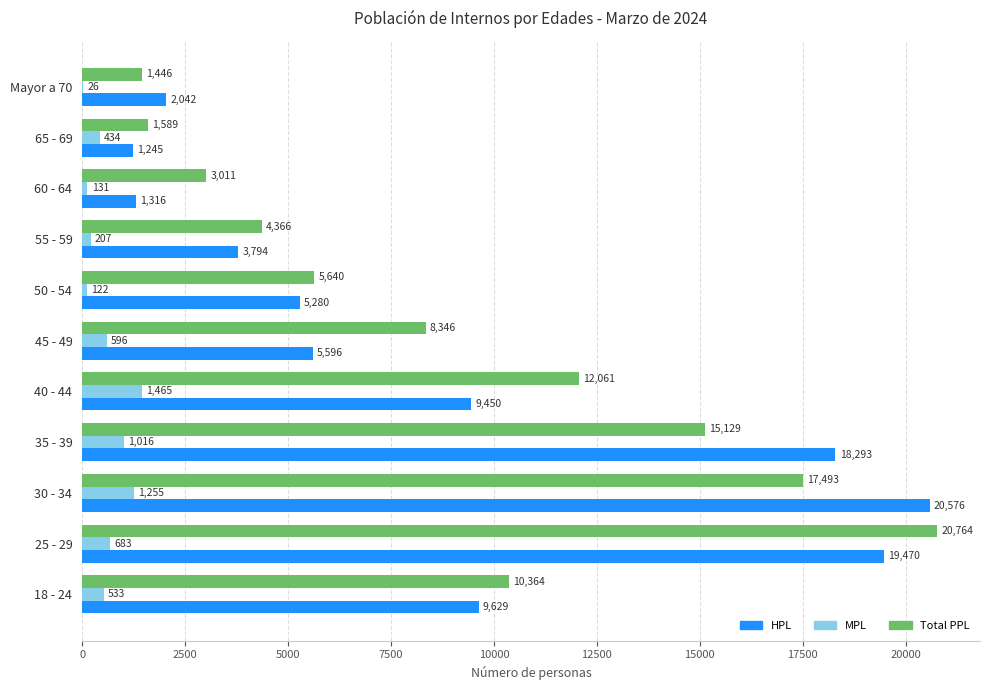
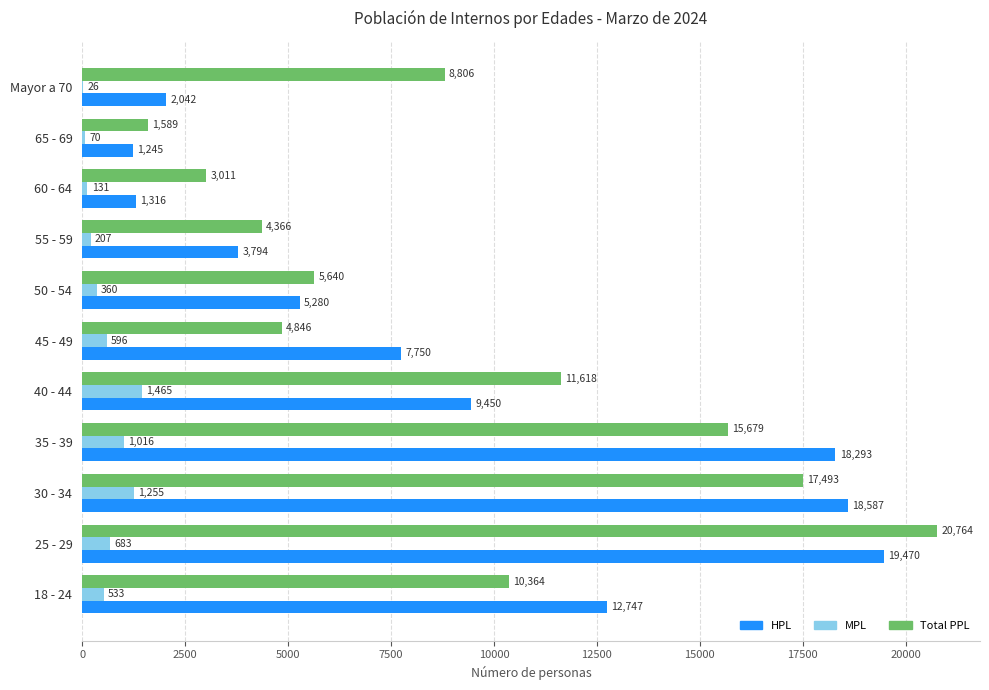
Total PPL, Mayor a 70: 1,446 -> 8,806
MPL, 65 - 69: 434 -> 70
MPL, 50 - 54: 122 -> 360
Total PPL, 45 - 49: 8,346 -> 4,846
HPL, 45 - 49: 5,596 -> 7,750
Total PPL, 40 - 44: 12,061 -> 11,618
Total PPL, 35 - 39: 15,129 -> 15,679
HPL, 30 - 34: 20,576 -> 18,587
HPL, 18 - 24: 9,629 -> 12,747
